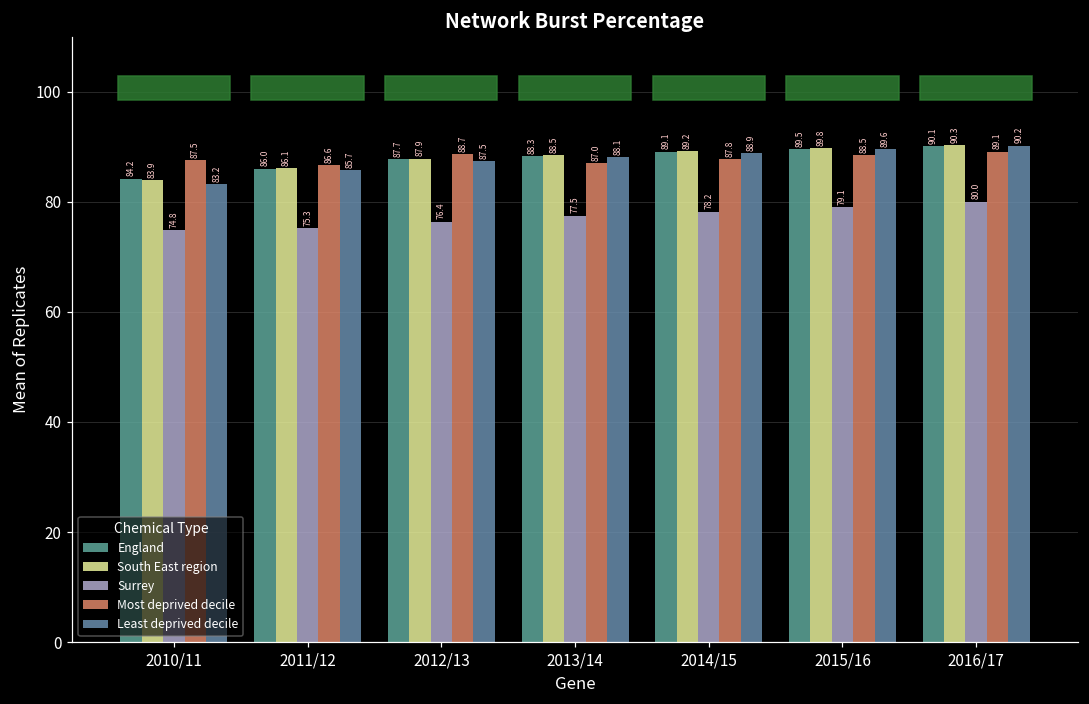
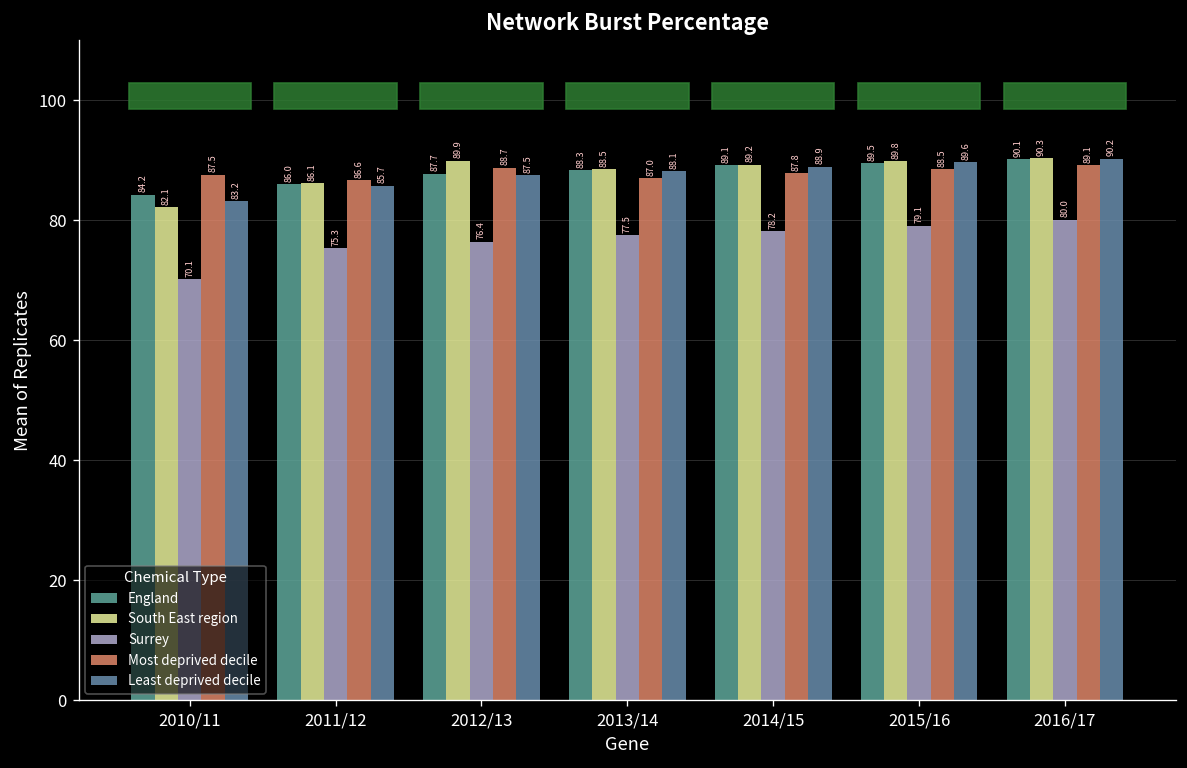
South East region, 2010/11: 83.9 -> 82.1
Surrey, 2010/11: 74.8 -> 70.1
South East region, 2012/13: 87.9 -> 89.9
